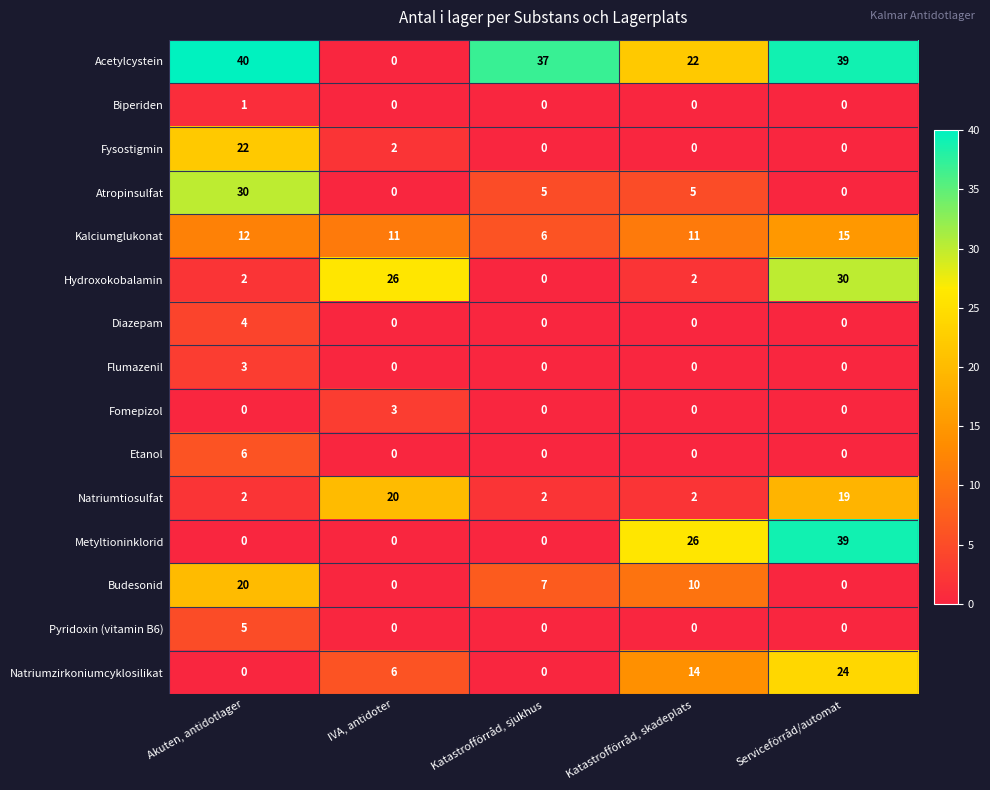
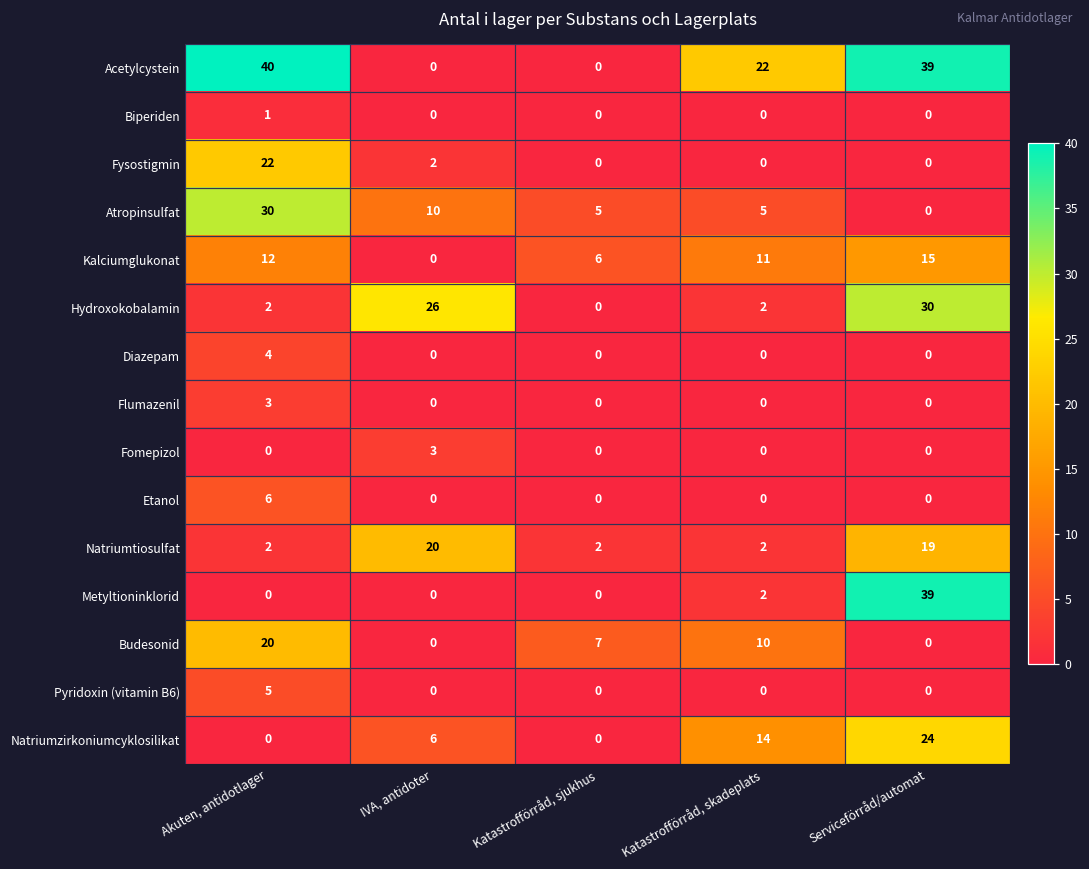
Acetylcystein, Katastrofförråd, sjukhus: 37 -> 0
Atropinsulfat, IVA, antidoter: 0 -> 10
Kalciumglukonat, IVA, antidoter: 11 -> 0
Metyltioninklorid, Katastrofförråd, skadeplats: 26 -> 2
